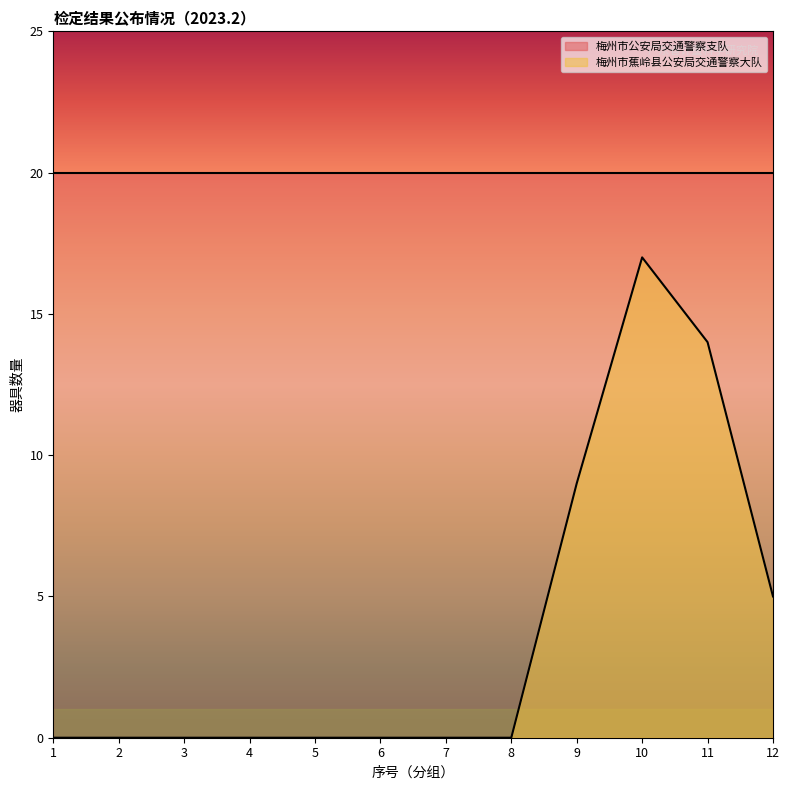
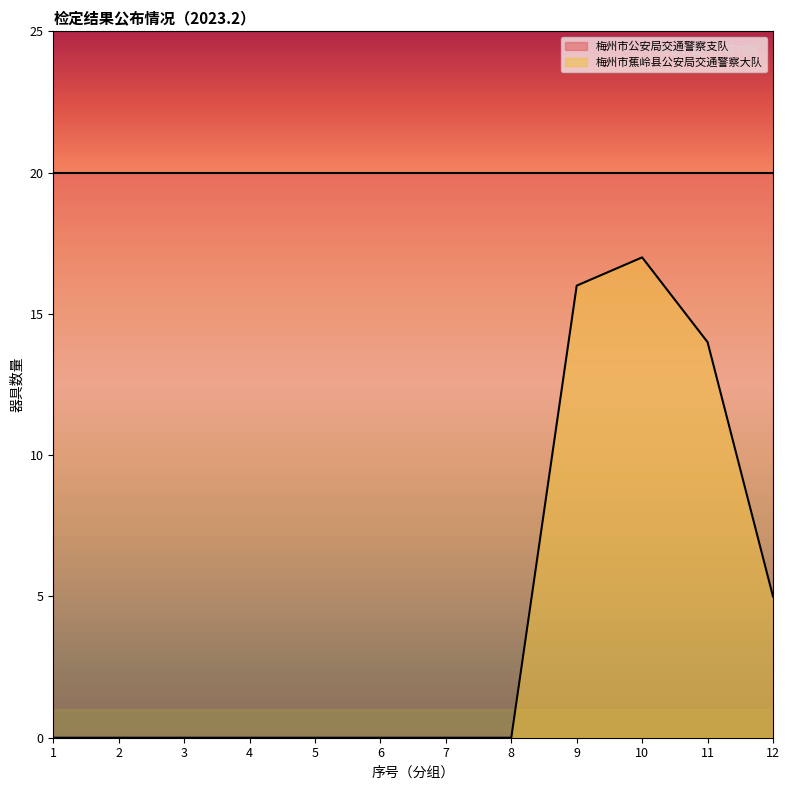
梅州市蕉岭县公安局交通警察大队, 9: 9 -> 16
